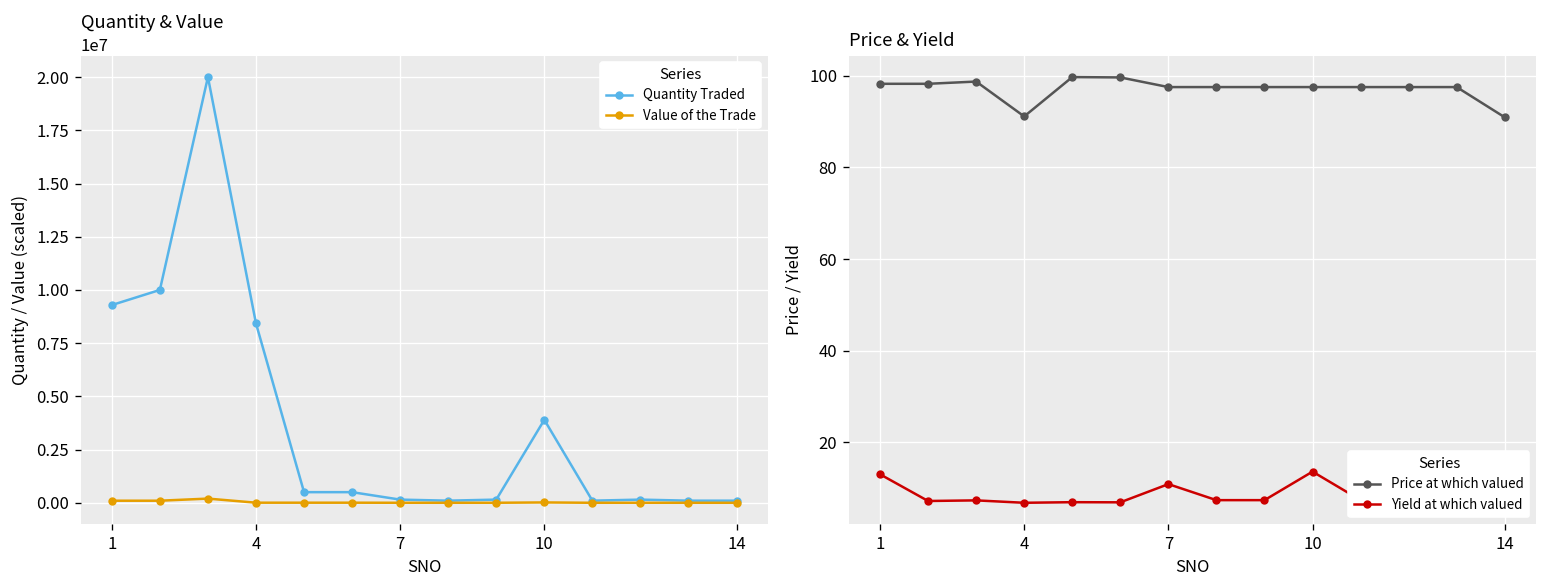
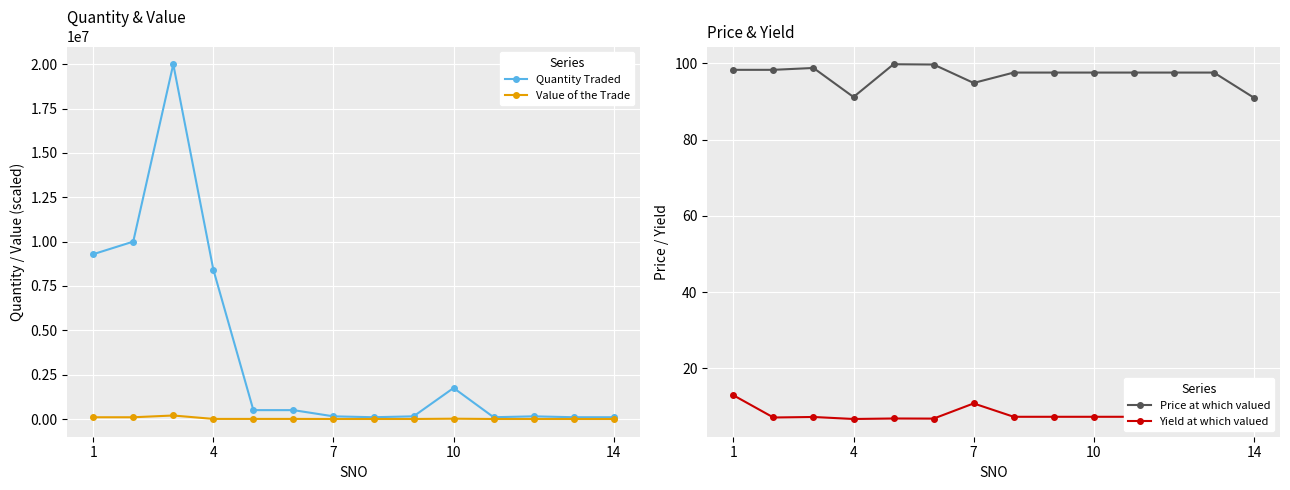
Quantity & Value, Quantity Traded, 10: 3900000 -> 1800000
Price & Yield, Price at which valued, 7: 98 -> 95
Price & Yield, Yield at which valued, 10: 14 -> 7
